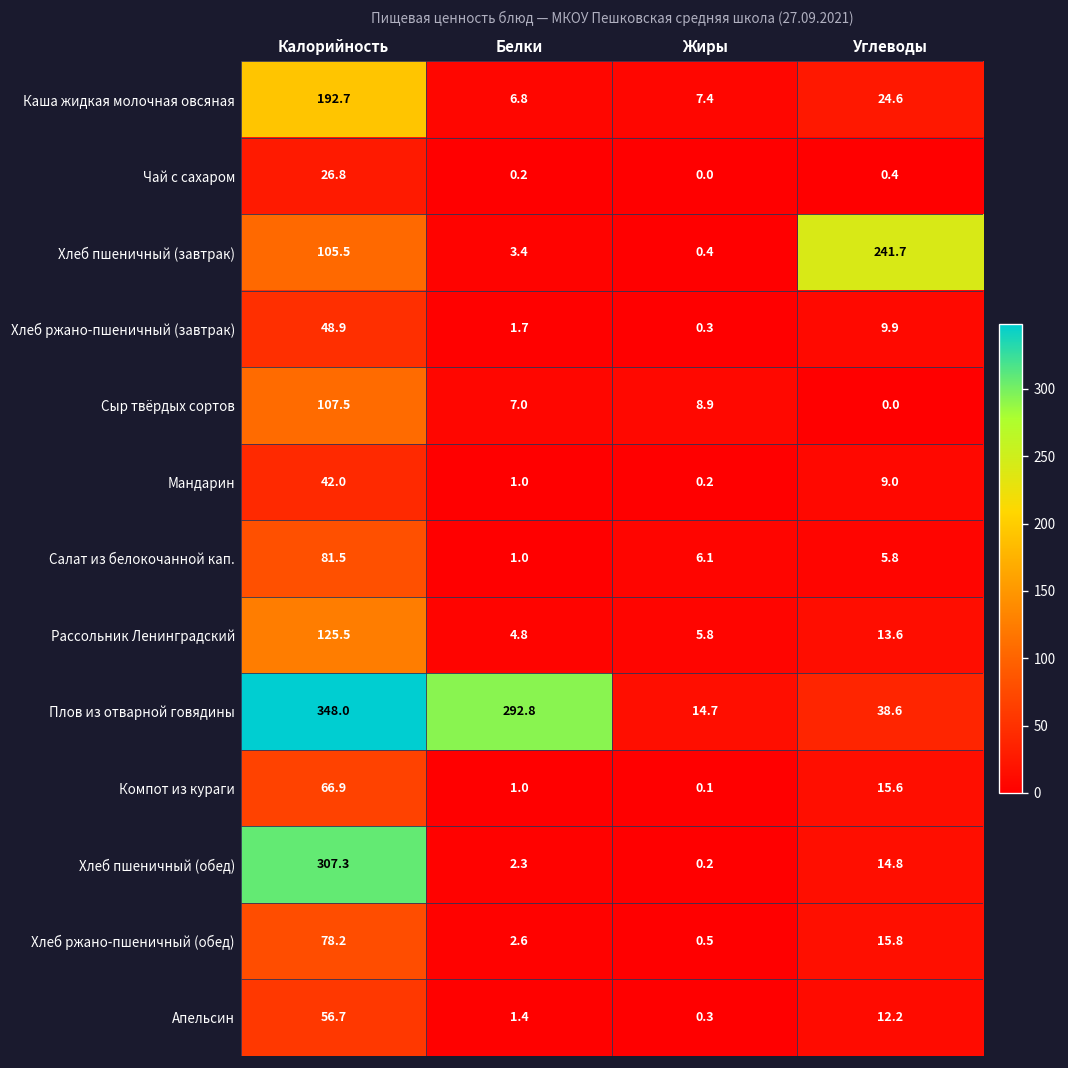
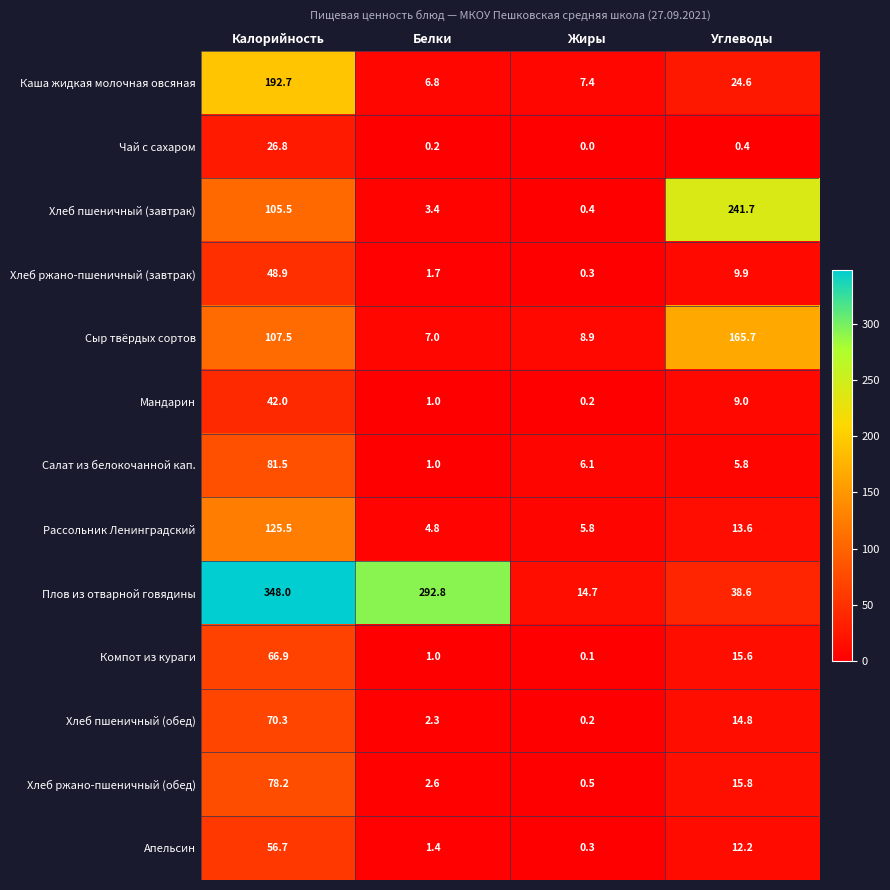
Сыр твёрдых сортов, Углеводы: 0.0 -> 165.7
Хлеб пшеничный (обед), Калорийность: 307.3 -> 70.3
